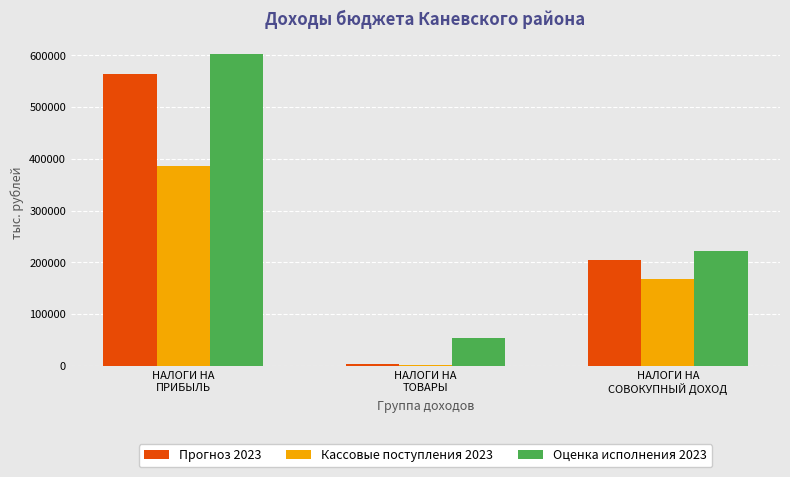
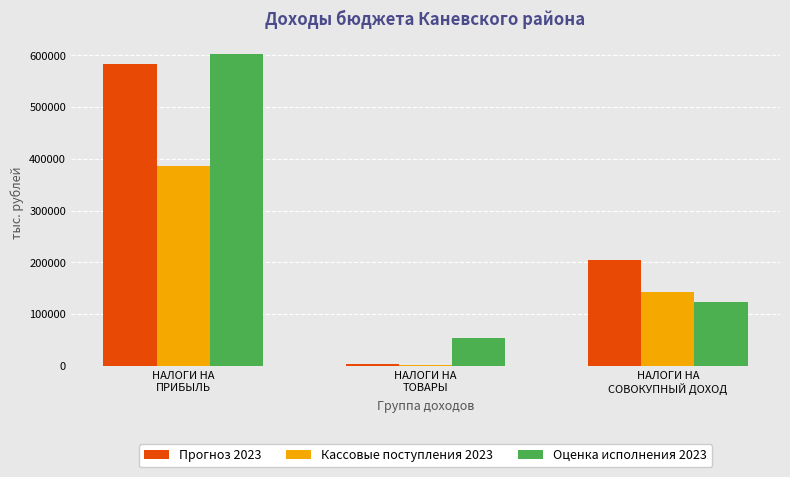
Прогноз 2023, НАЛОГИ НА ПРИБЫЛЬ: 560000 -> 580000
Кассовые поступления 2023, НАЛОГИ НА СОВОКУПНЫЙ ДОХОД: 170000 -> 140000
Оценка исполнения 2023, НАЛОГИ НА СОВОКУПНЫЙ ДОХОД: 220000 -> 120000
